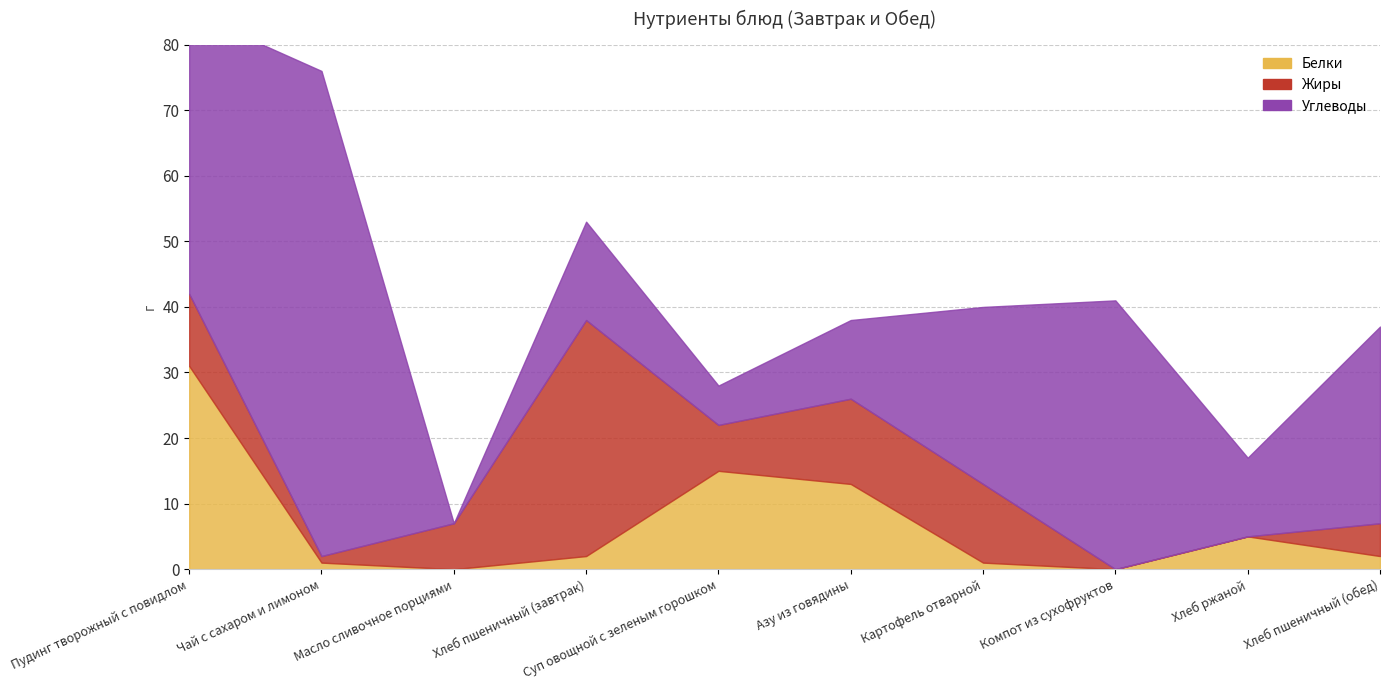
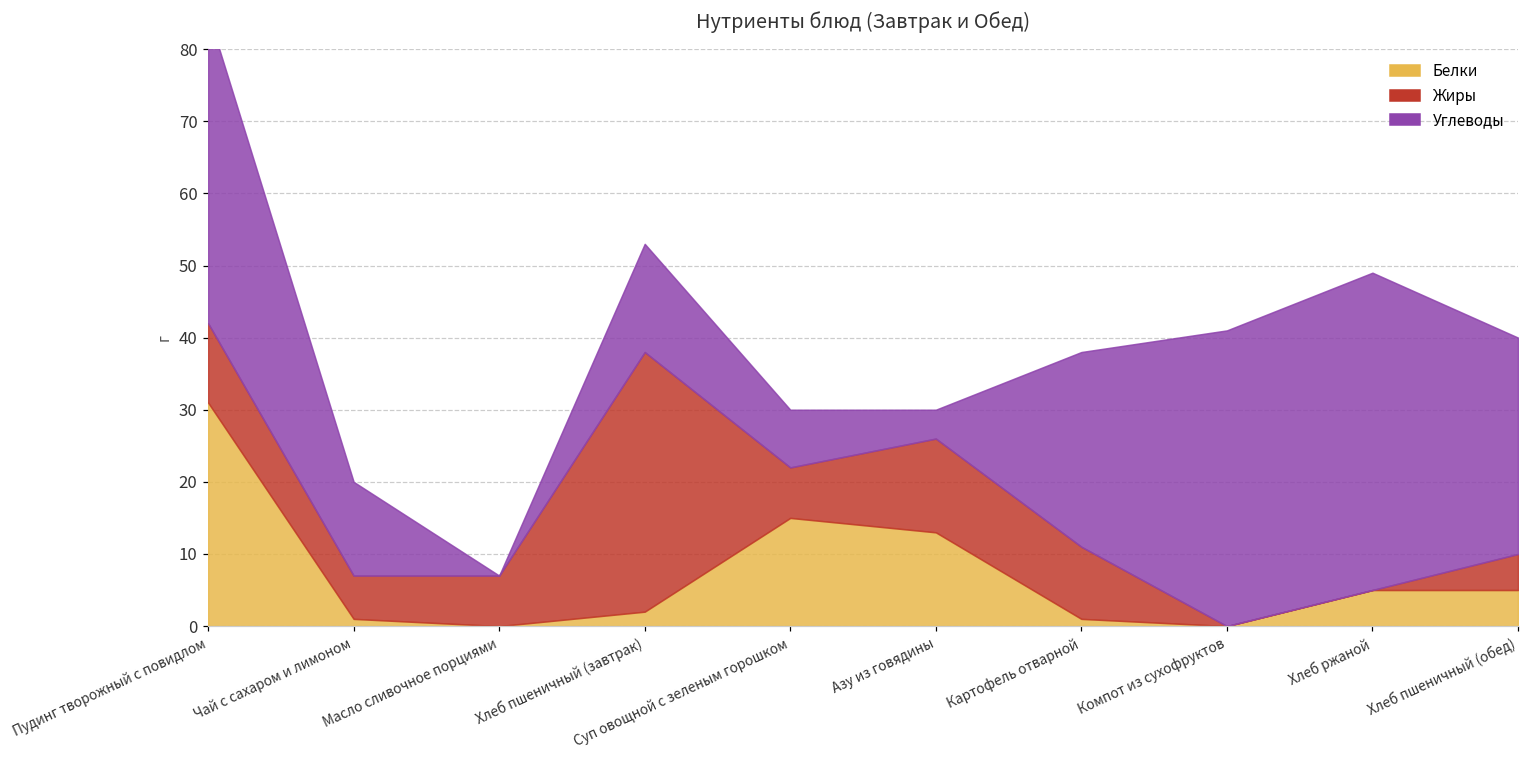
Жиры, Чай с сахаром и лимоном: 1 -> 6
Углеводы, Чай с сахаром и лимоном: 74 -> 13
Углеводы, Суп овощной с зеленым горошком: 6 -> 8
Углеводы, Азу из говядины: 12 -> 4
Жиры, Картофель отварной: 12 -> 10
Углеводы, Хлеб ржаной: 12 -> 44
Белки, Хлеб пшеничный (обед): 2 -> 5
